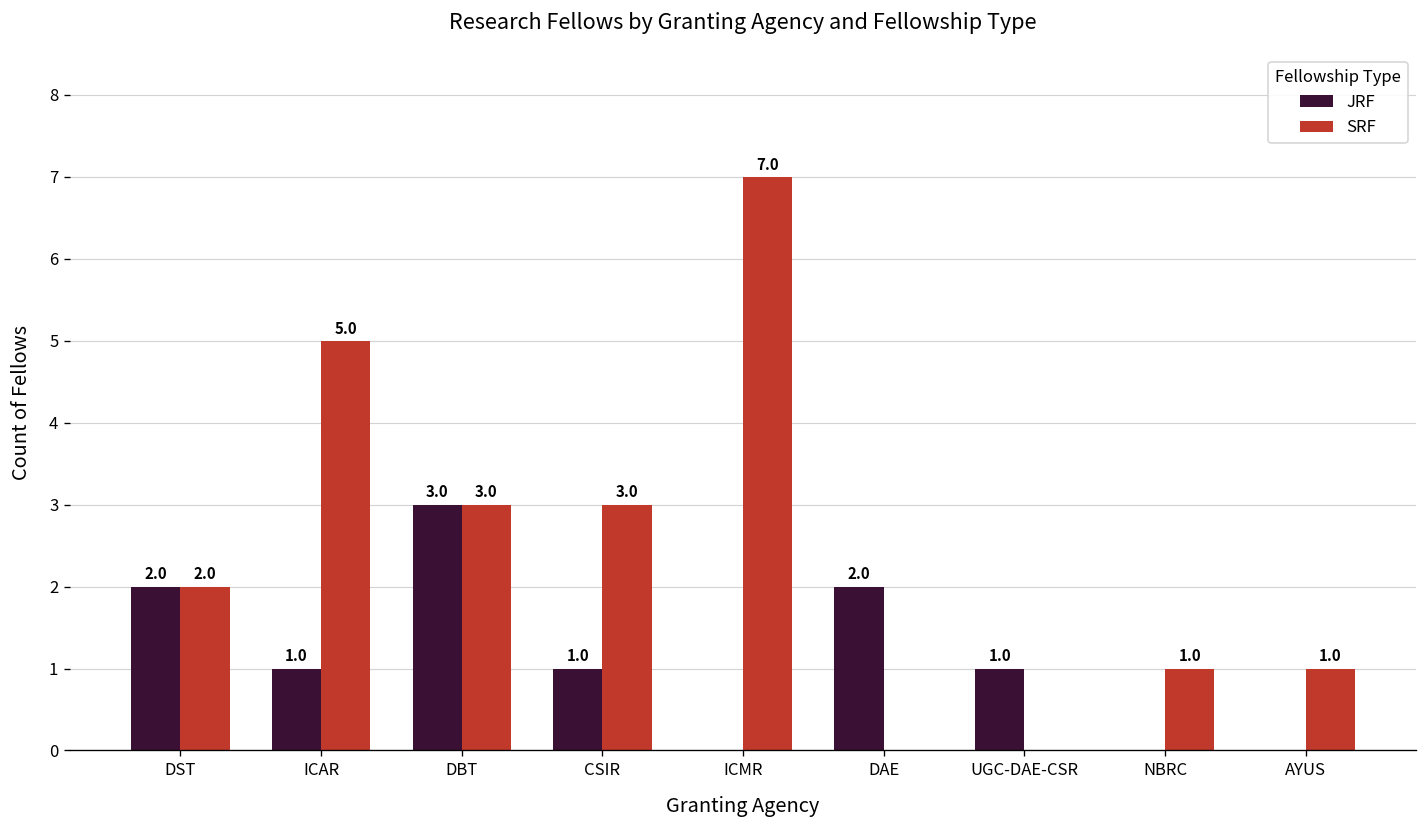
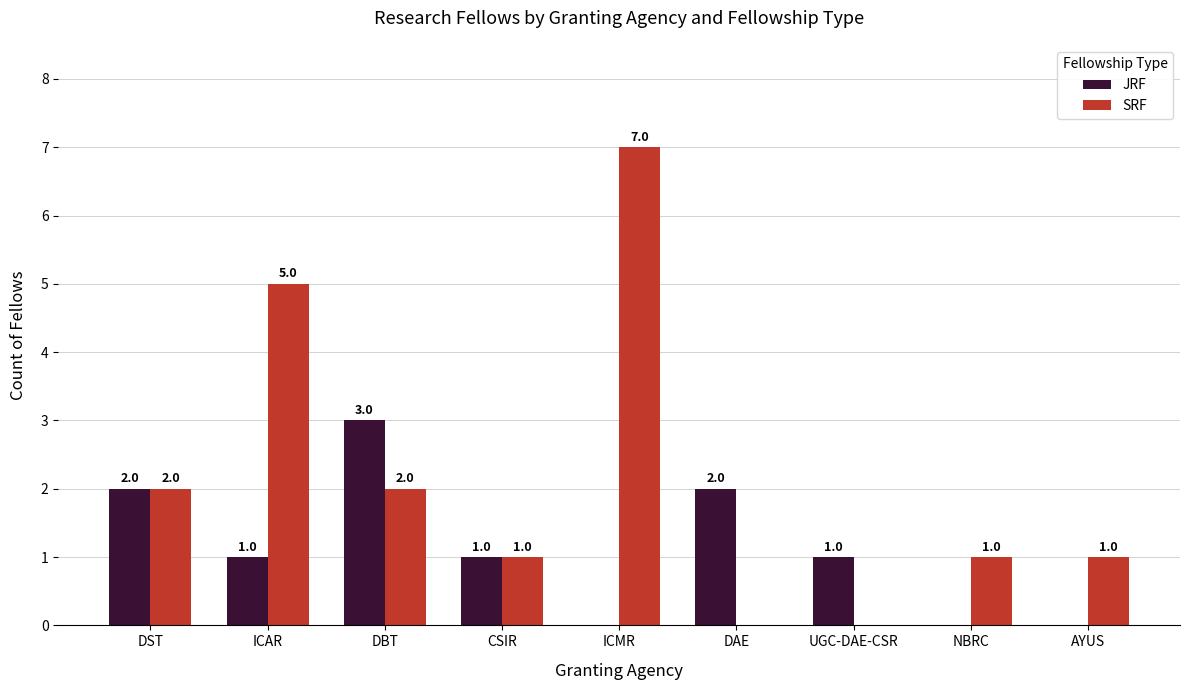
SRF, DBT: 3.0 -> 2.0
SRF, CSIR: 3.0 -> 1.0
